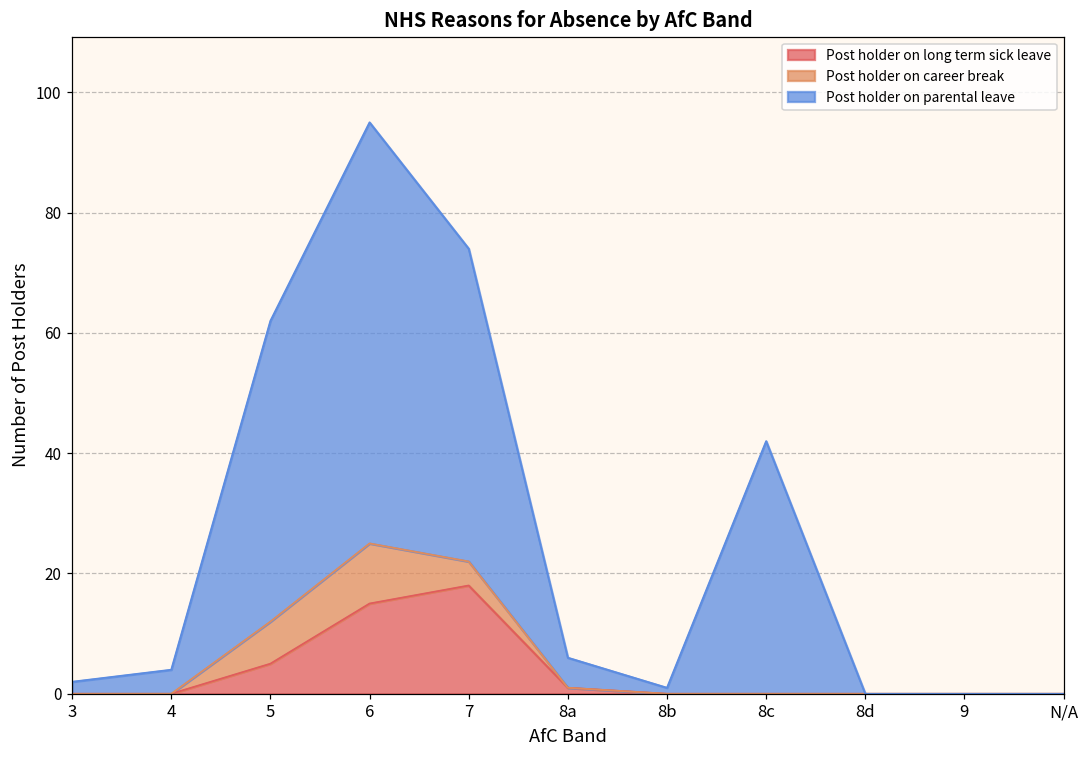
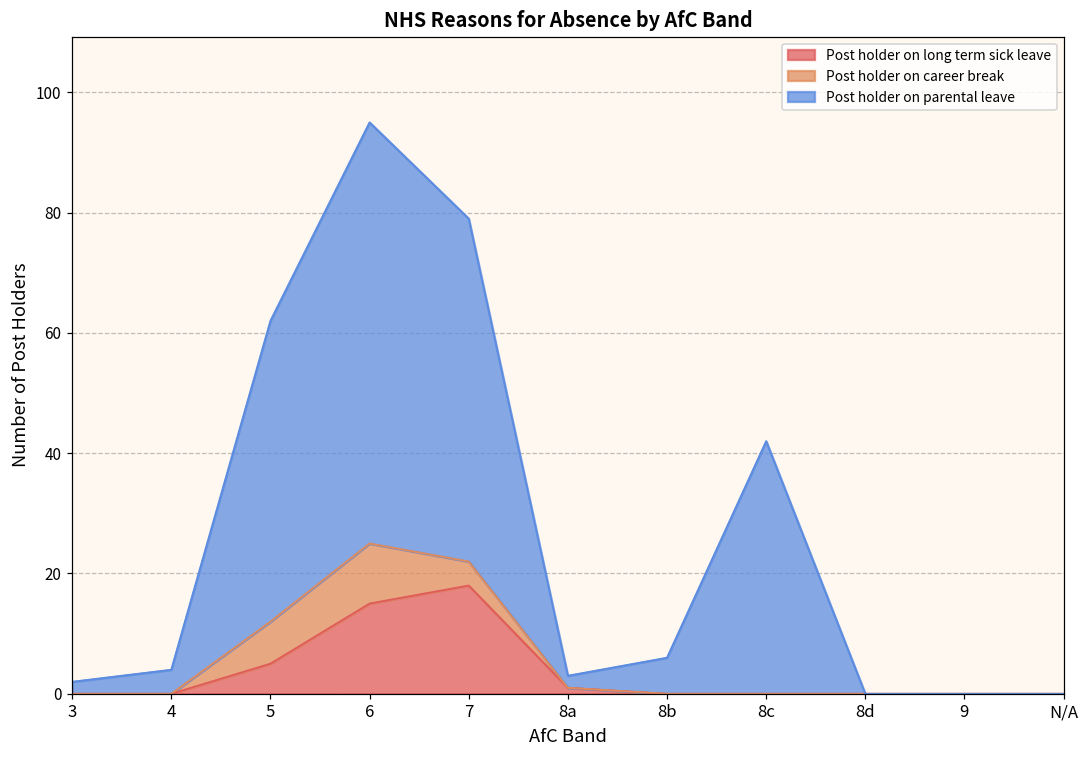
Post holder on parental leave, 7: 52 -> 57
Post holder on parental leave, 8a: 5 -> 2
Post holder on parental leave, 8b: 1 -> 6
